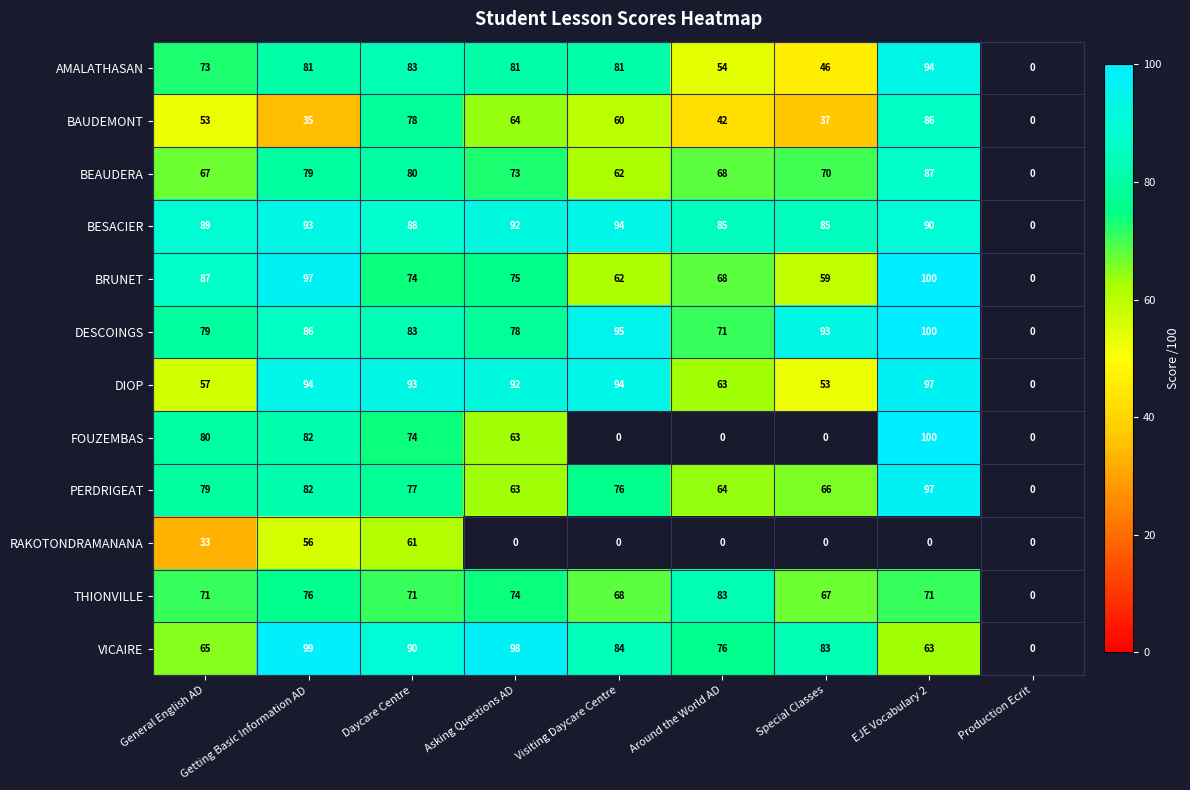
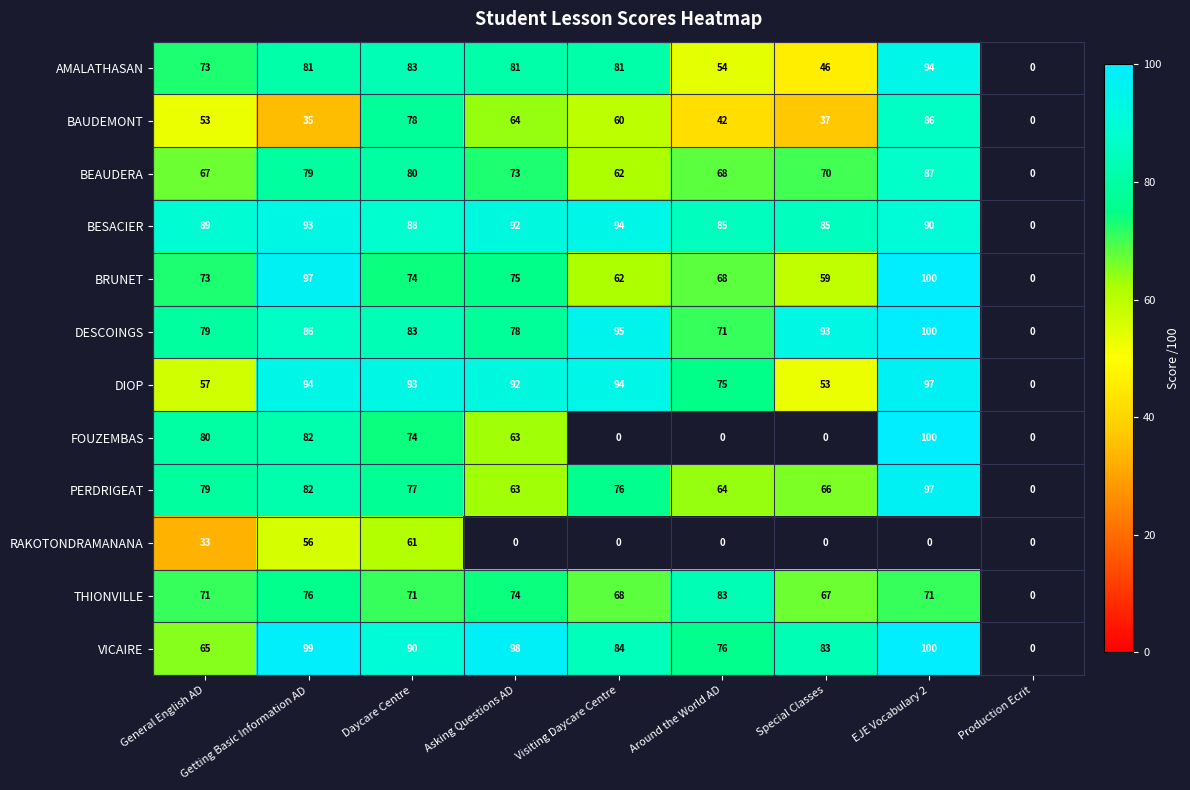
BRUNET, General English AD: 87 -> 73
DIOP, Around the World AD: 63 -> 75
VICAIRE, EJE Vocabulary 2: 63 -> 100
